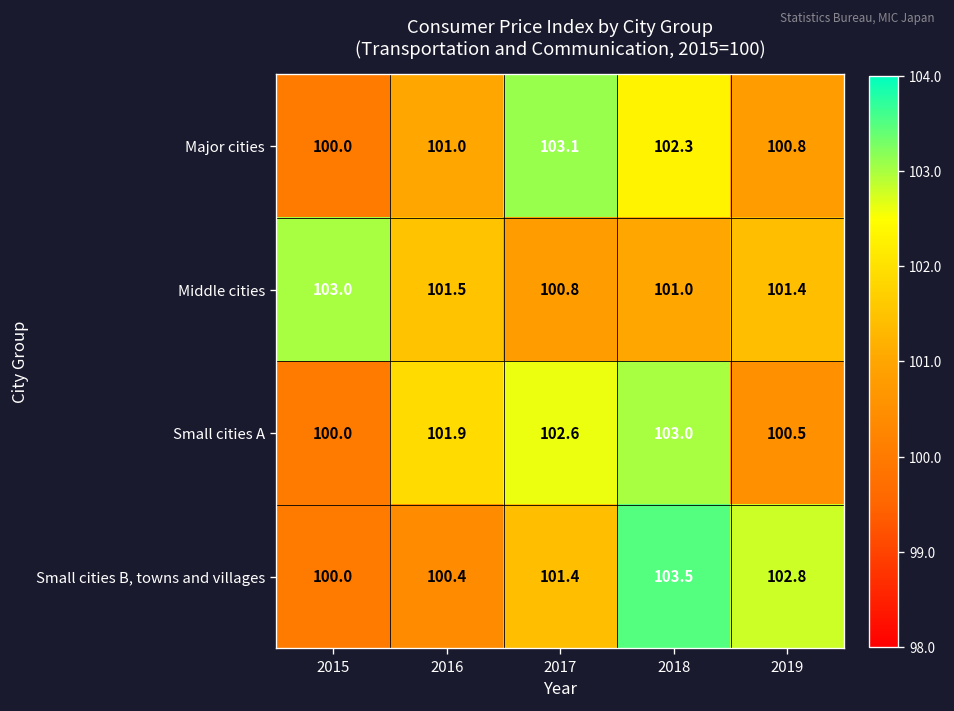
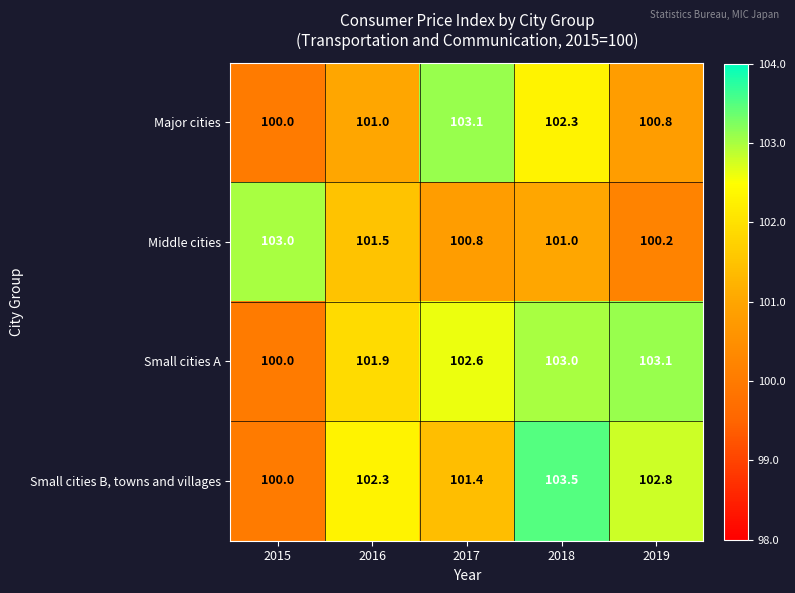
Middle cities, 2019: 101.4 -> 100.2
Small cities A, 2019: 100.5 -> 103.1
Small cities B, towns and villages, 2016: 100.4 -> 102.3
